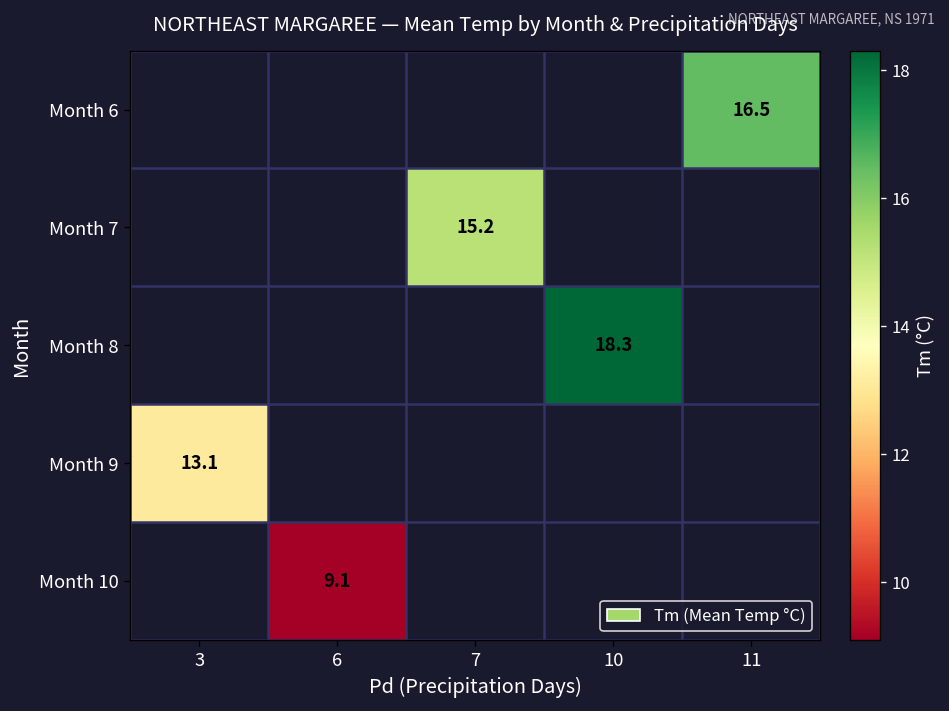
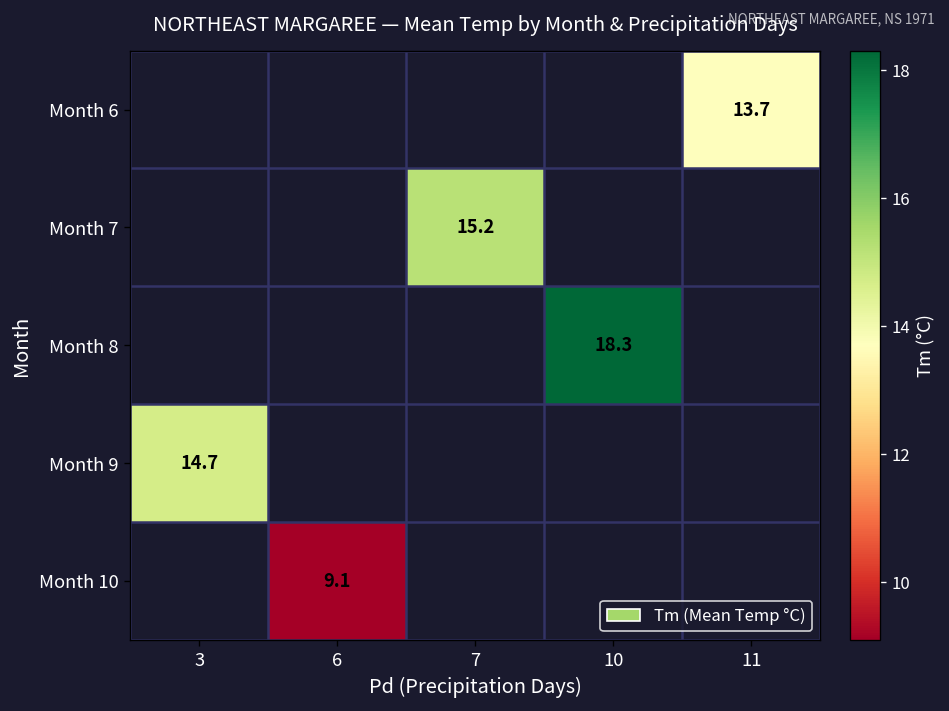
Month 6, 11: 16.5 -> 13.7
Month 9, 3: 13.1 -> 14.7
